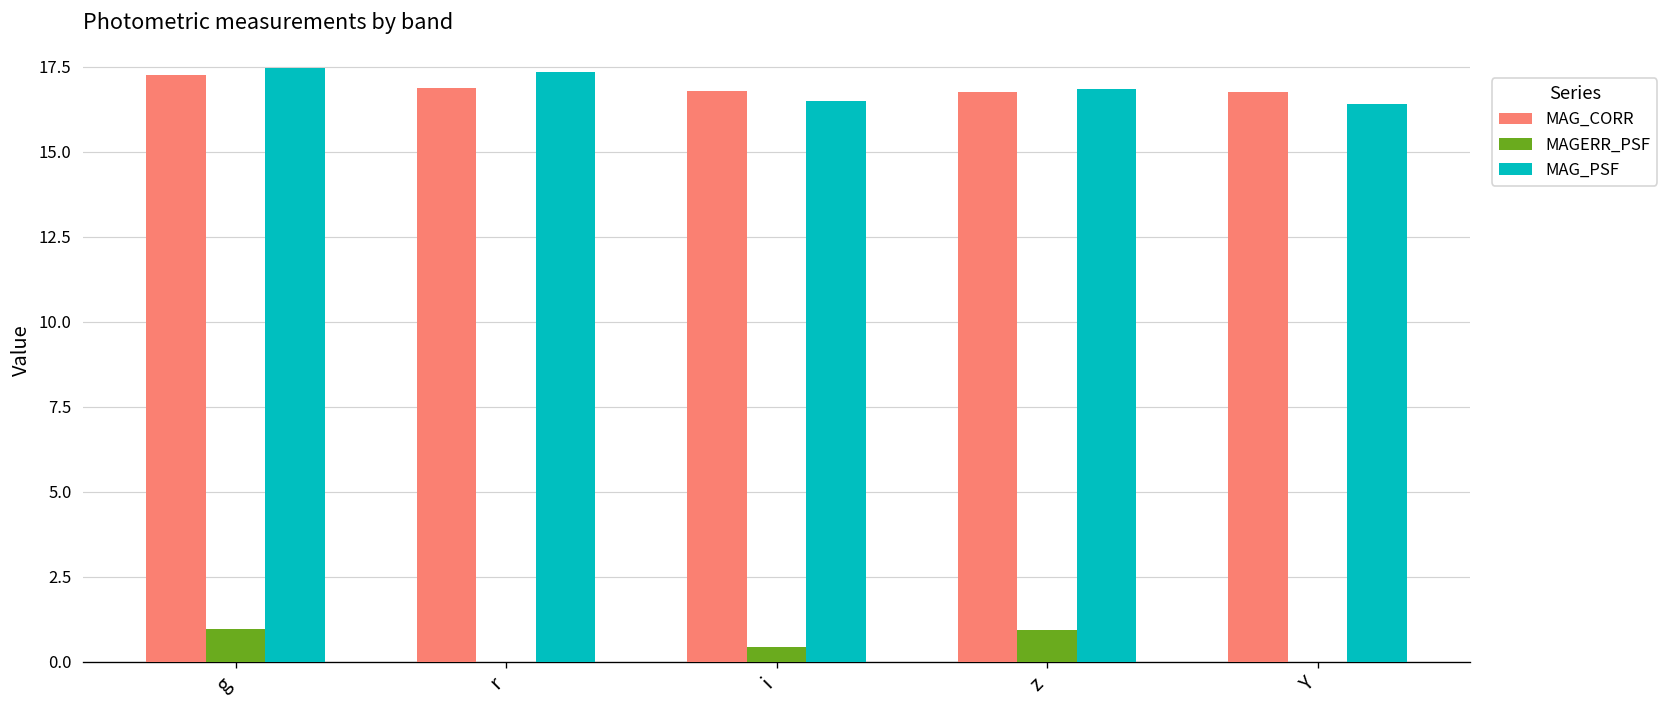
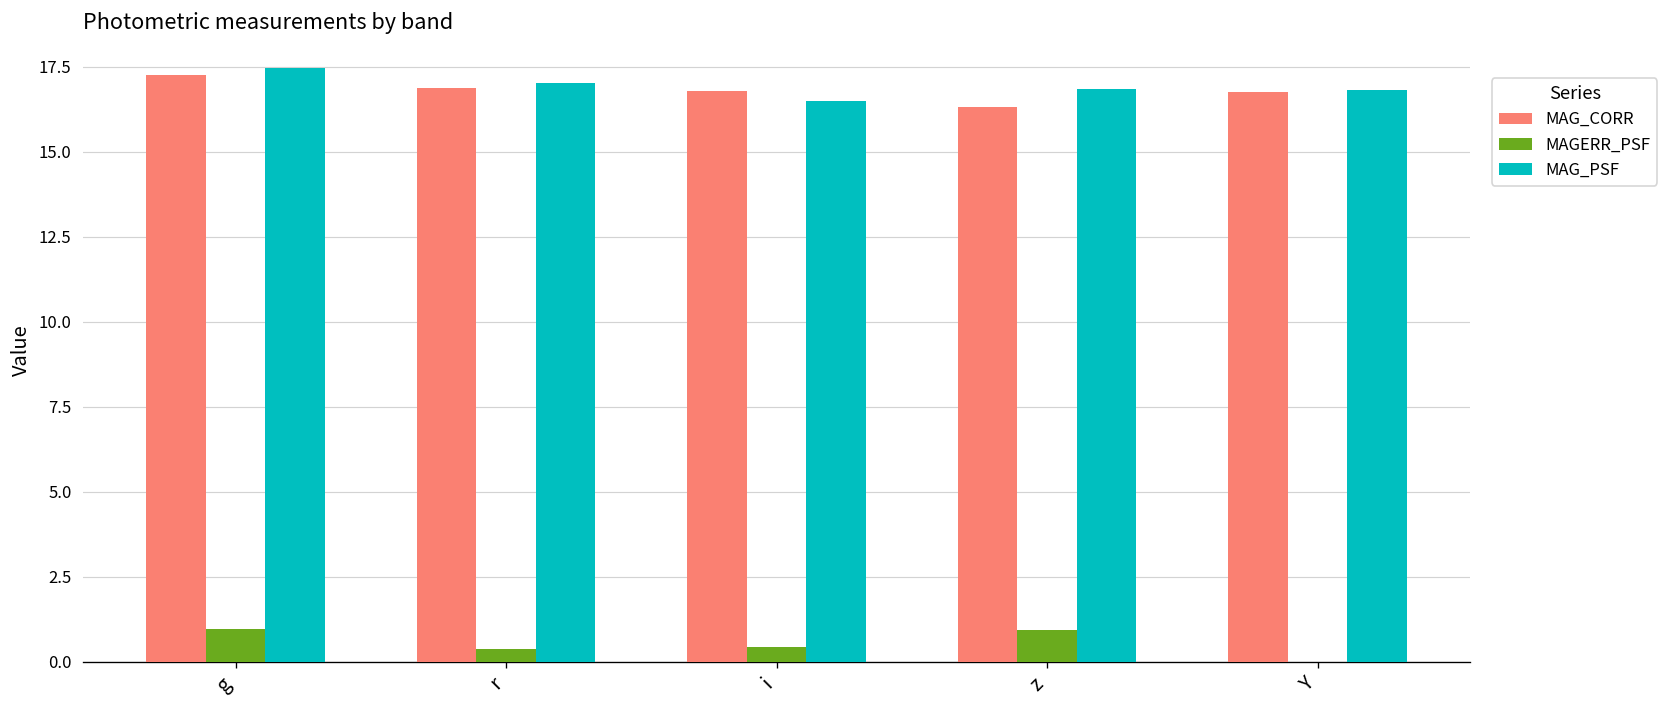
MAGERR_PSF, r: 0.0 -> 0.4
MAG_PSF, r: 17.3 -> 17.0
MAG_CORR, z: 16.8 -> 16.3
MAG_PSF, Y: 16.4 -> 16.8
